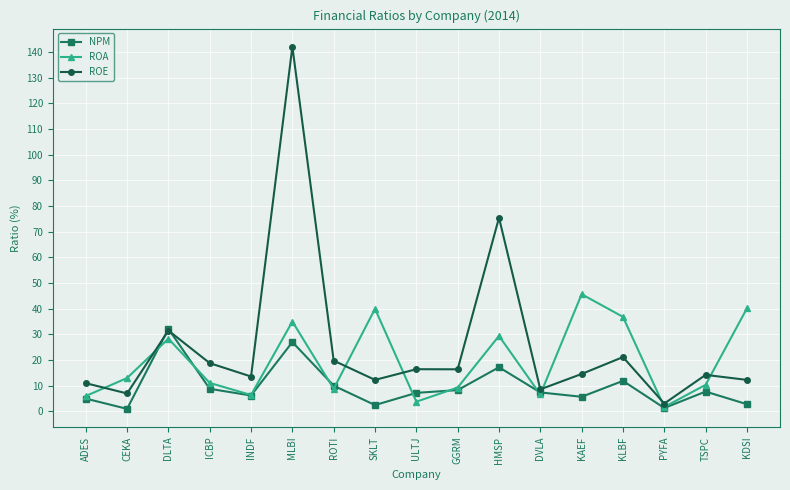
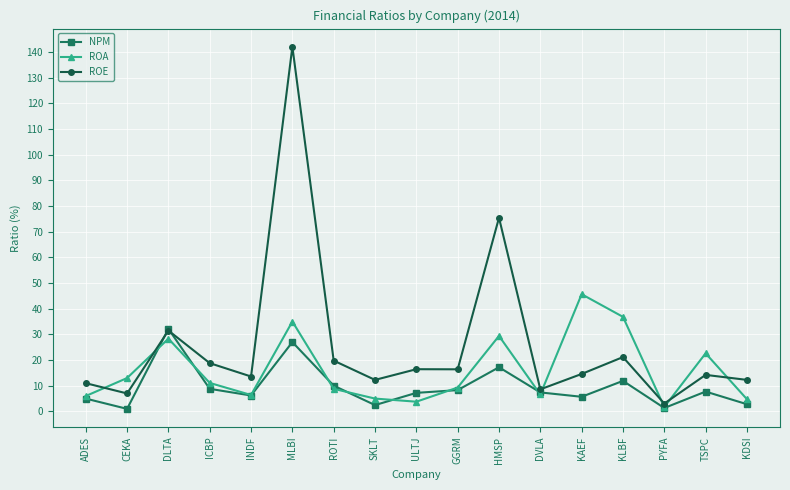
ROA, SKLT: 40 -> 5
ROA, TSPC: 10 -> 23
ROA, KDSI: 40 -> 5
